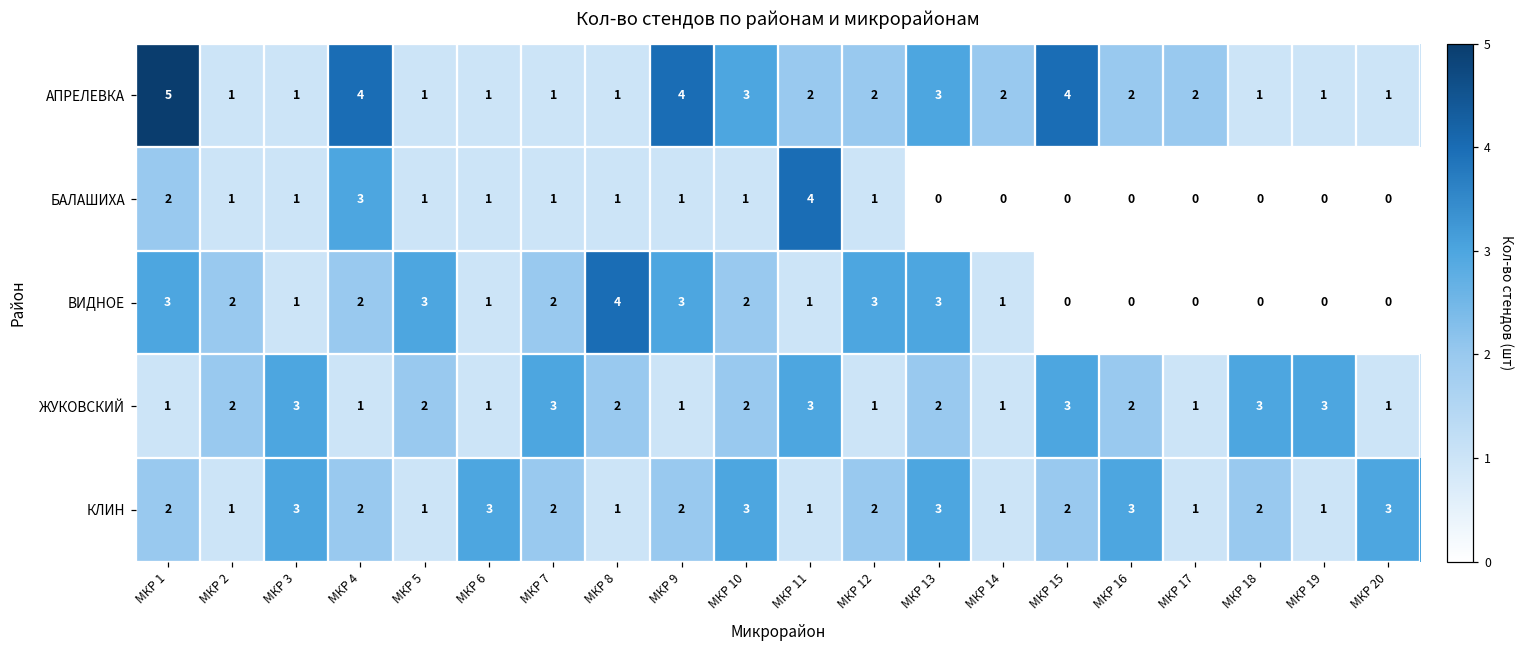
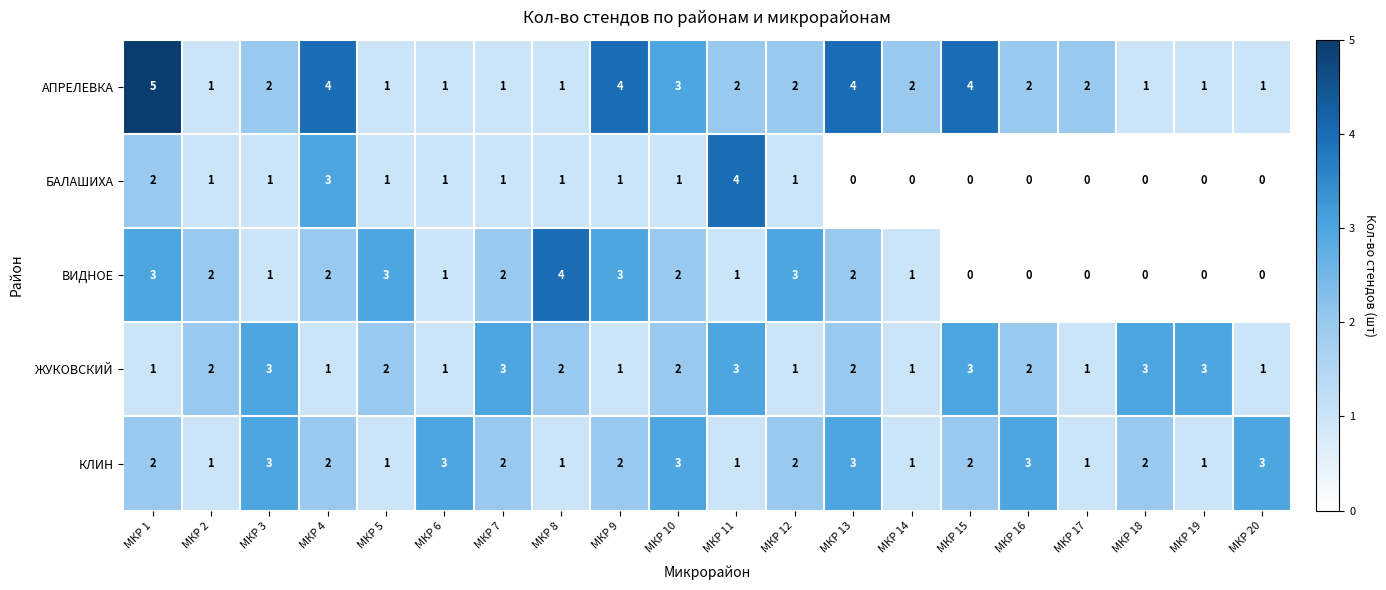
АПРЕЛЕВКА, МКР 3: 1 -> 2
АПРЕЛЕВКА, МКР 13: 3 -> 4
ВИДНОЕ, МКР 13: 3 -> 2
